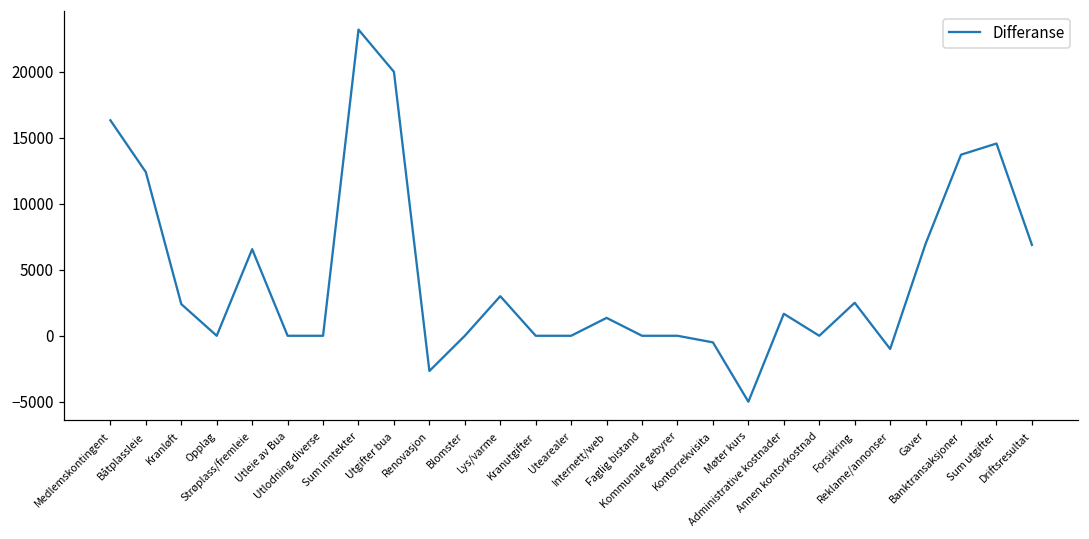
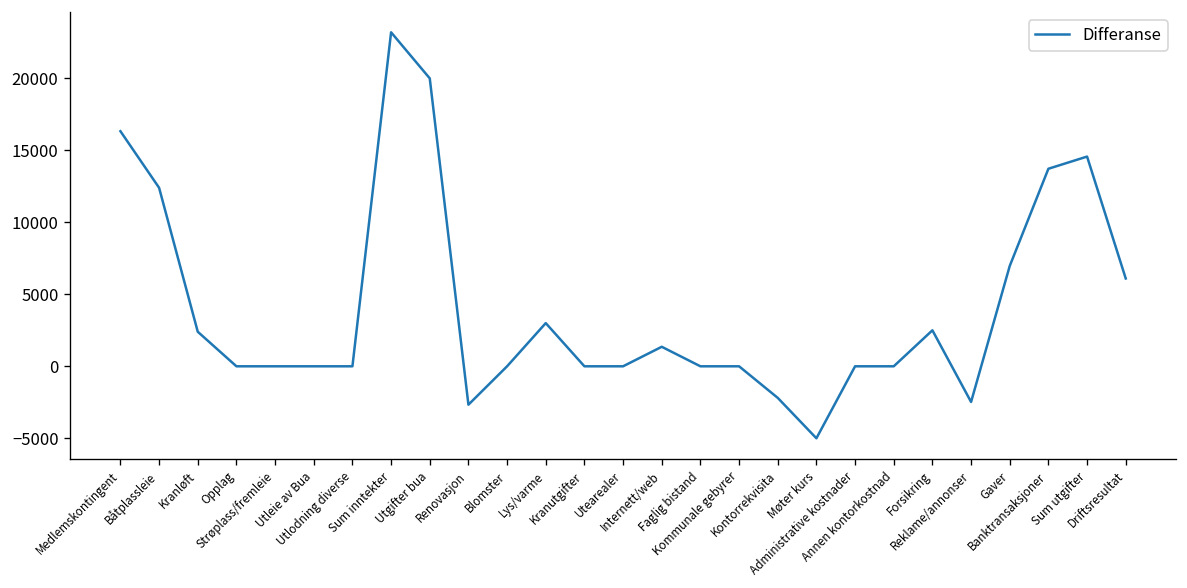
Strøplass/fremleie: 6600 -> 0
Kontorrekvisita: -500 -> -2200
Administrative kostnader: 1700 -> 0
Reklame/annonser: -1000 -> -2500
Driftsresultat: 6900 -> 6100
